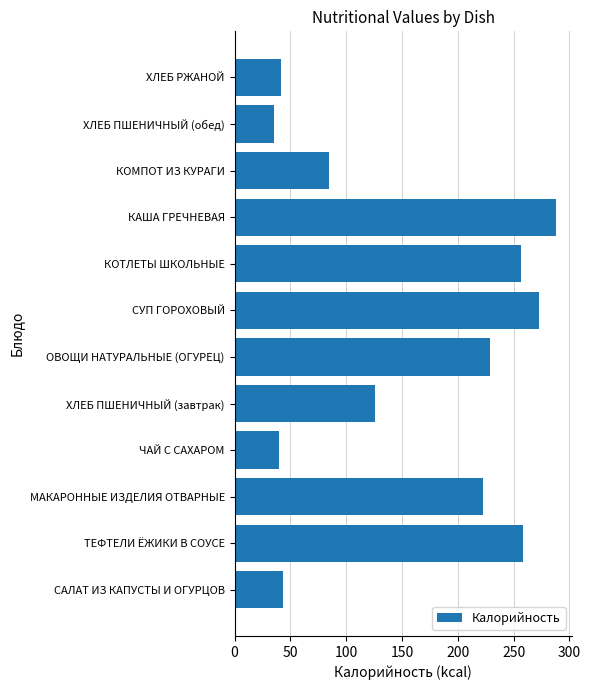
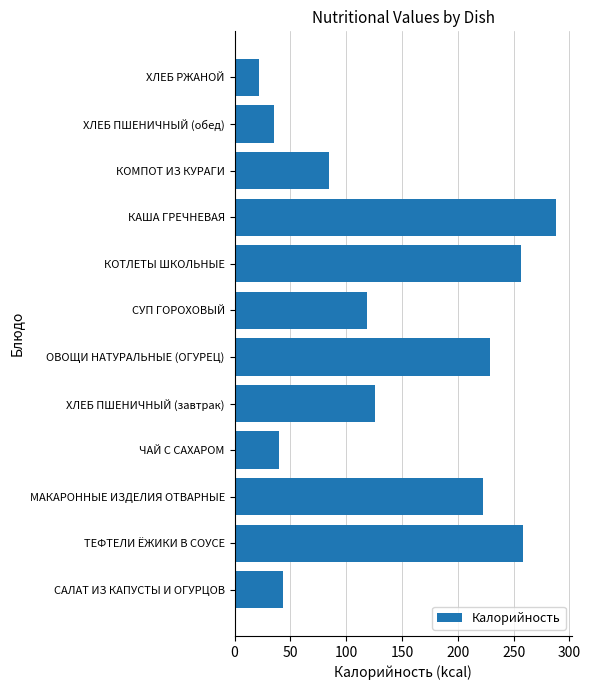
ХЛЕБ РЖАНОЙ: 42 -> 22
СУП ГОРОХОВЫЙ: 273 -> 119
